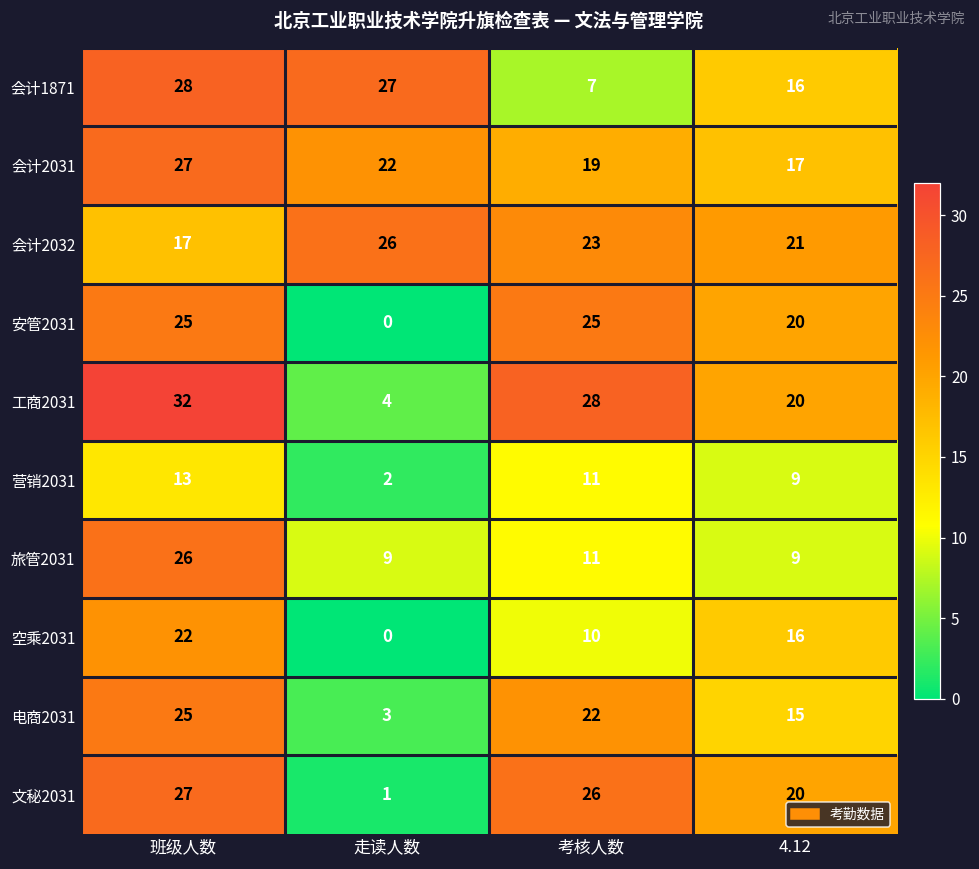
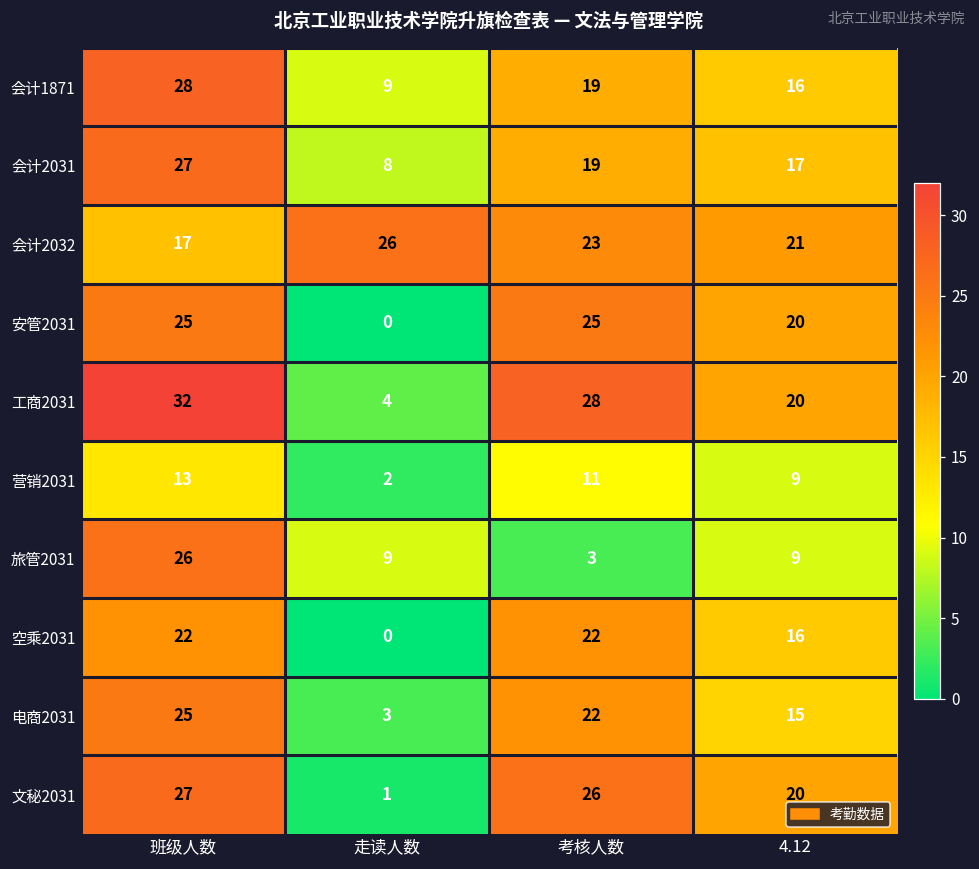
会计1871, 走读人数: 27 -> 9
会计1871, 考核人数: 7 -> 19
会计2031, 走读人数: 22 -> 8
旅管2031, 考核人数: 11 -> 3
空乘2031, 考核人数: 10 -> 22
